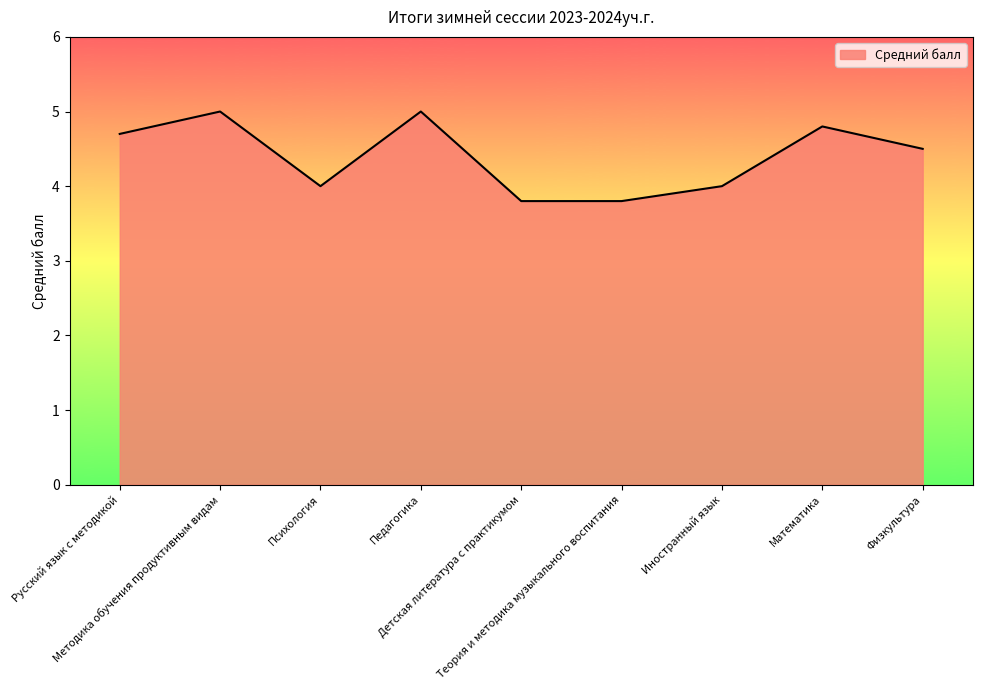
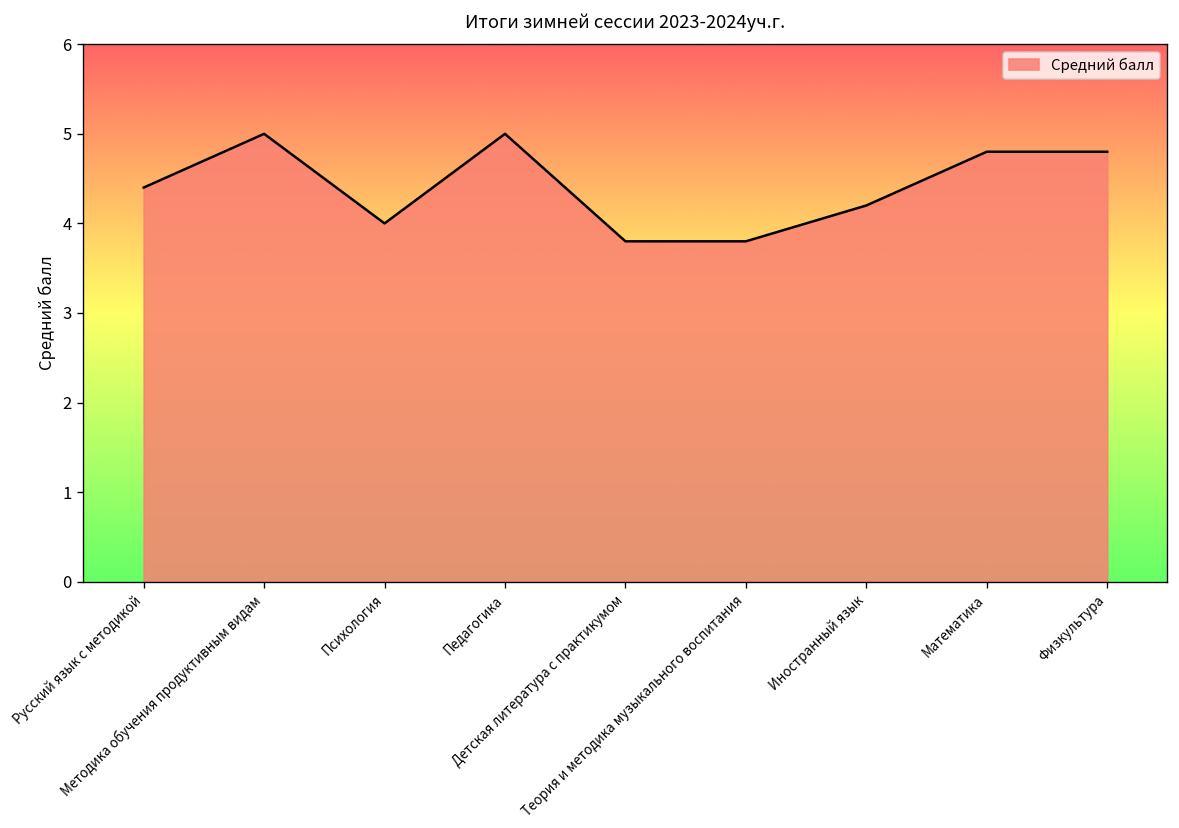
Русский язык с методикой: 4.7 -> 4.4
Иностранный язык: 4.0 -> 4.2
Физкультура: 4.5 -> 4.8
